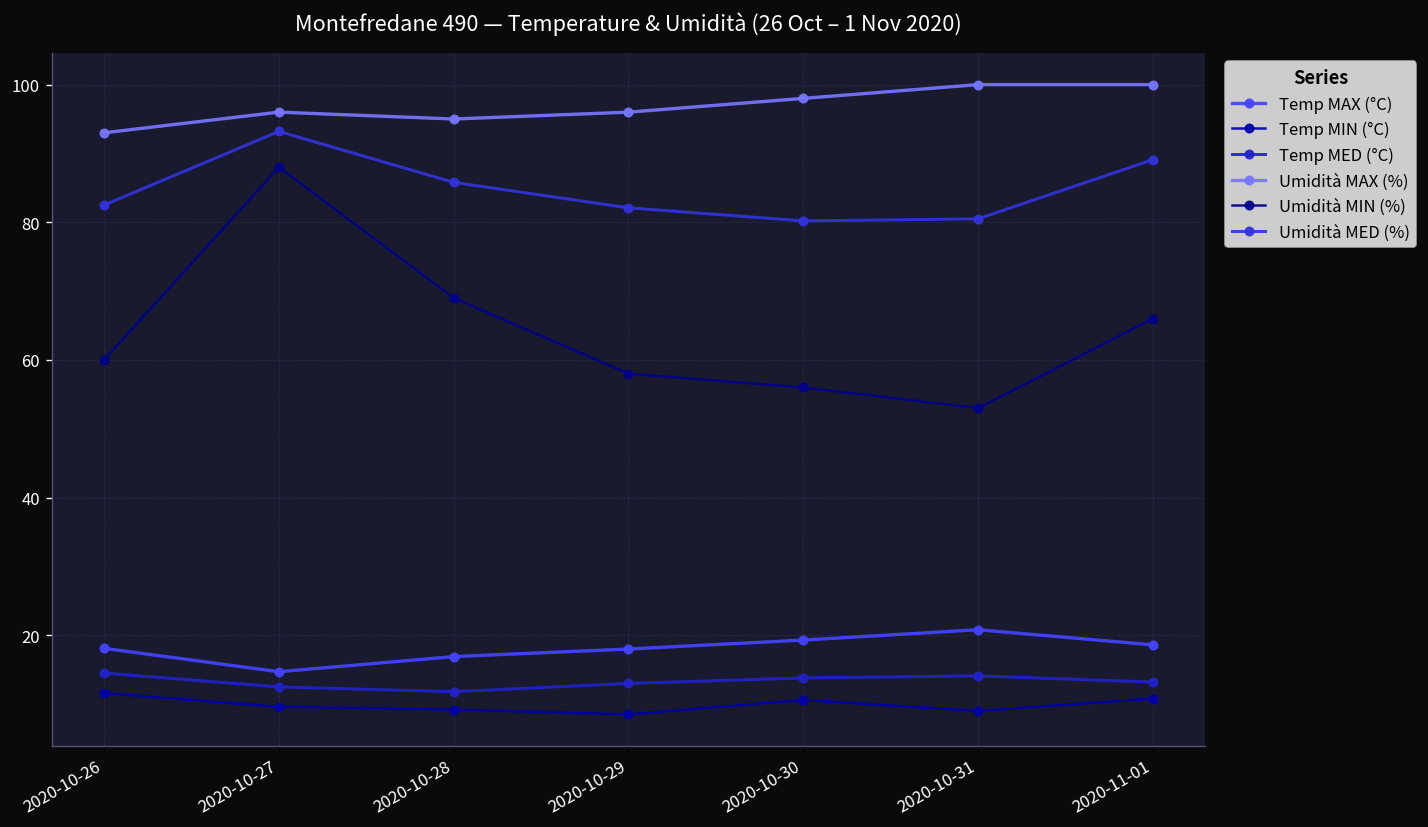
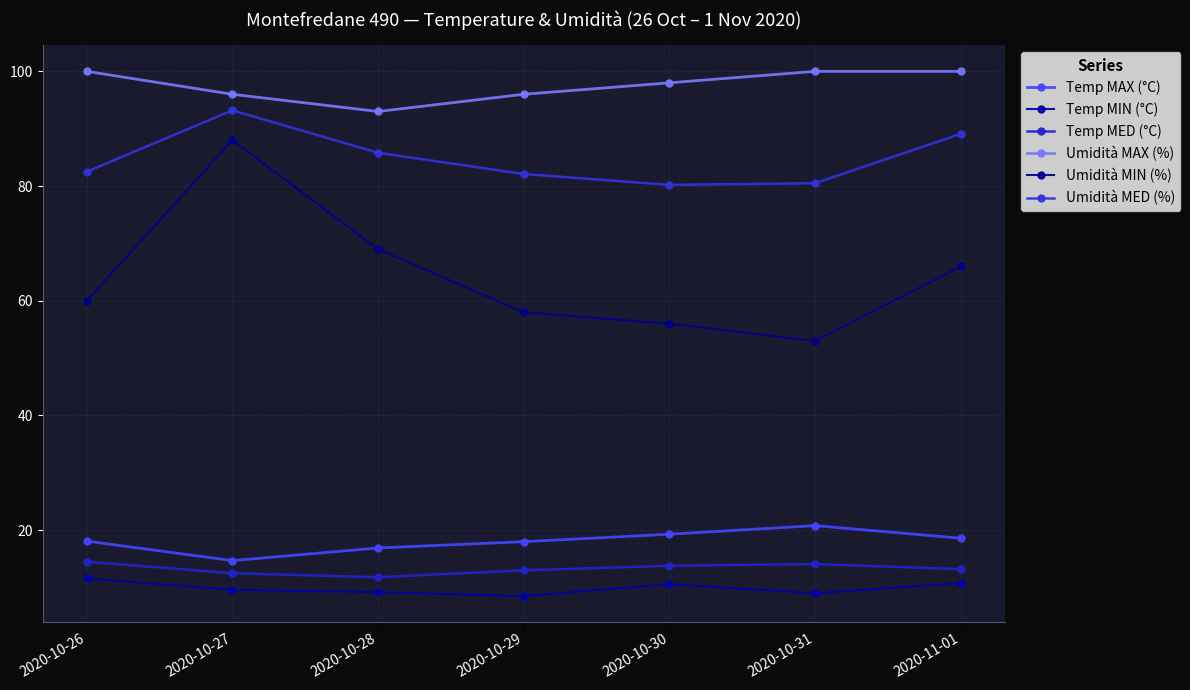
Umidità MAX (%), 2020-10-26: 93 -> 100
Umidità MAX (%), 2020-10-28: 95 -> 93
